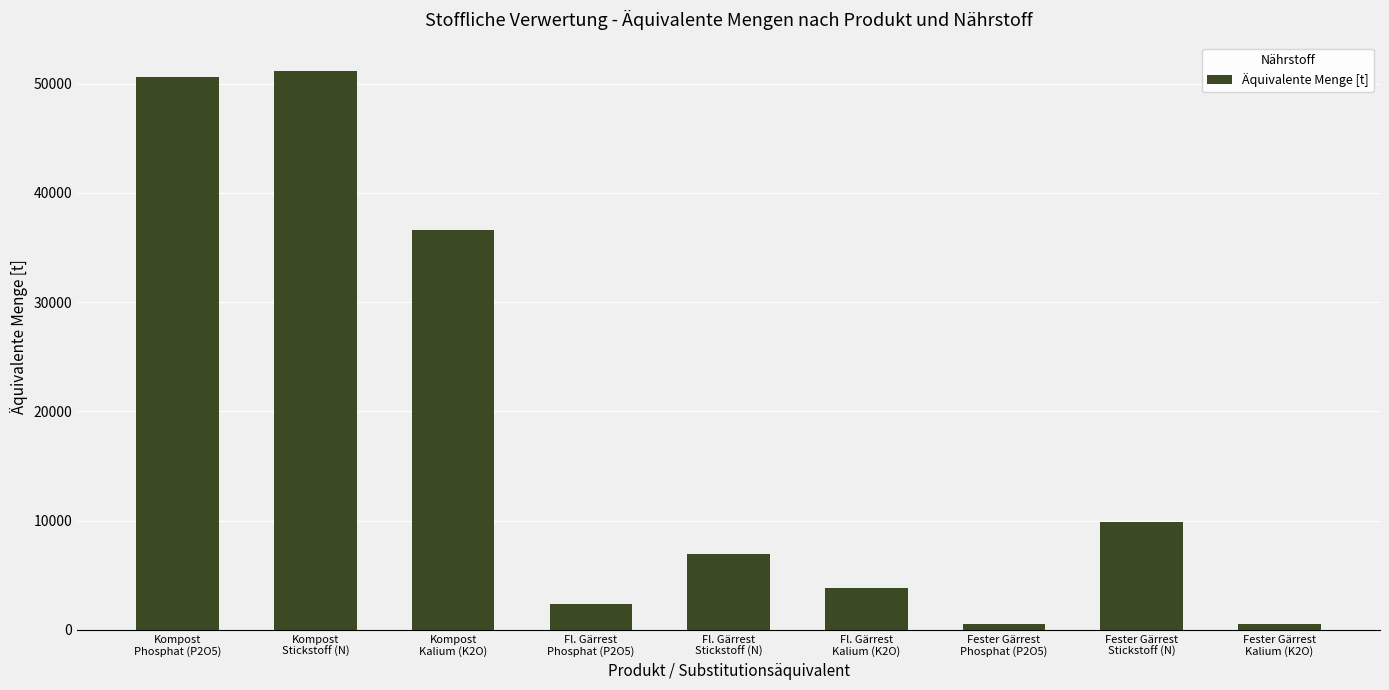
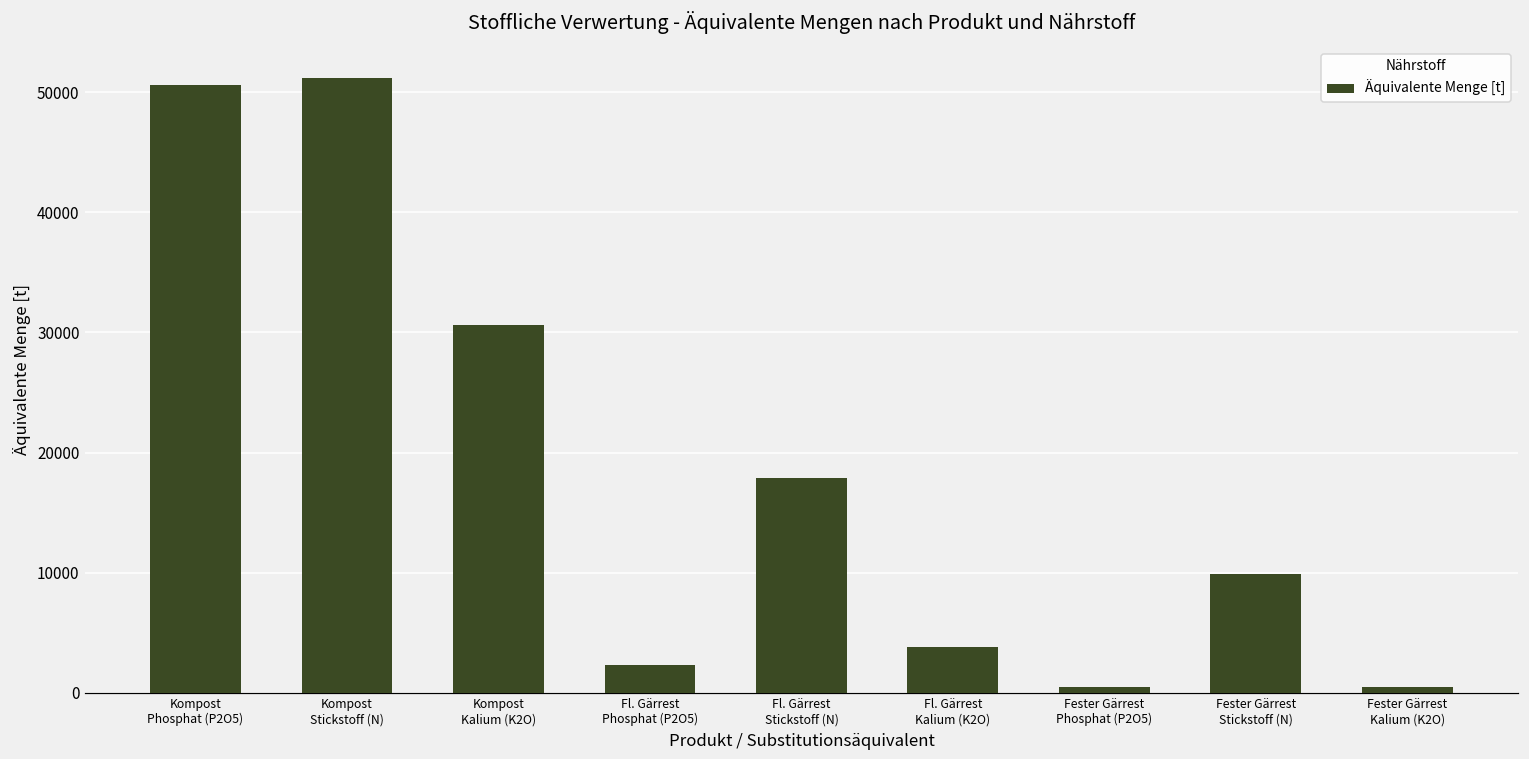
Kompost Kalium (K2O): 36600 -> 30600
Fl. Gärrest Stickstoff (N): 7000 -> 17900
